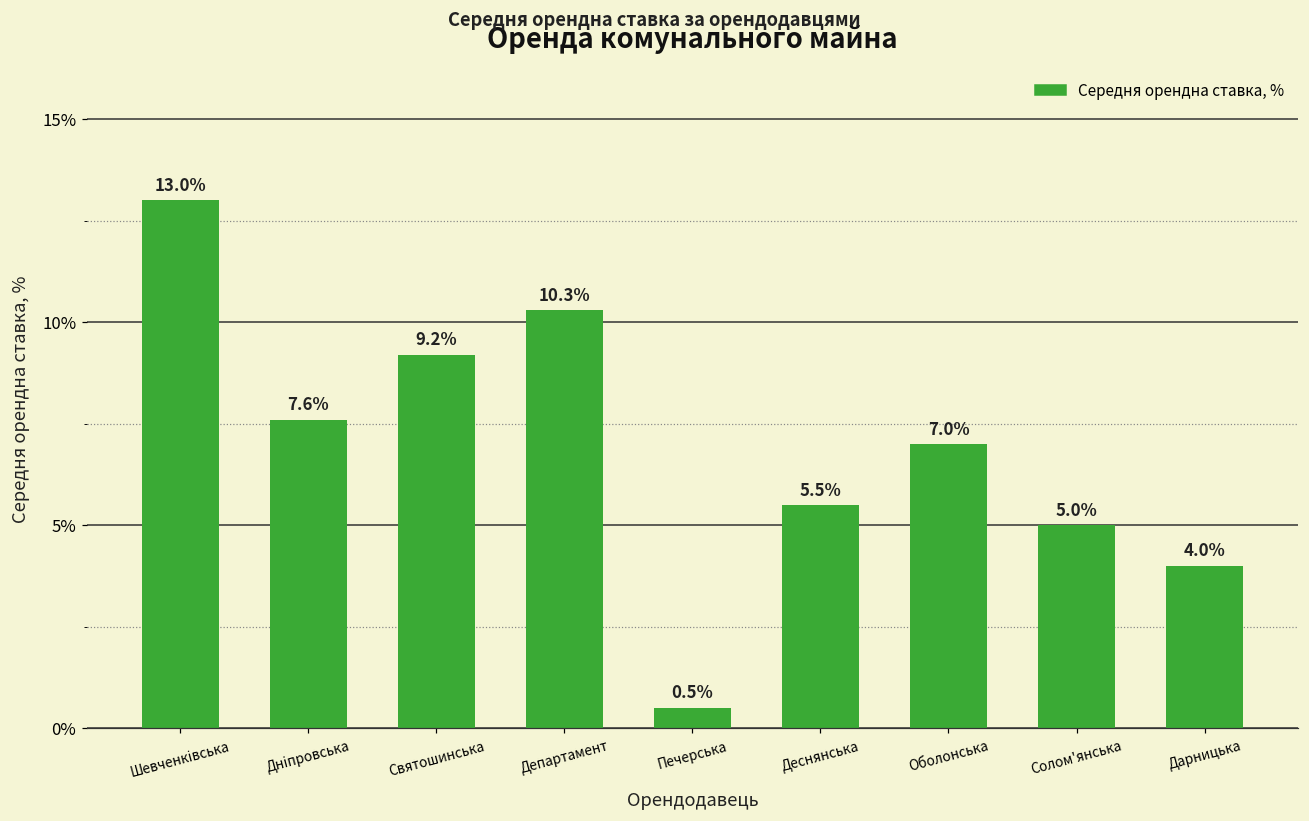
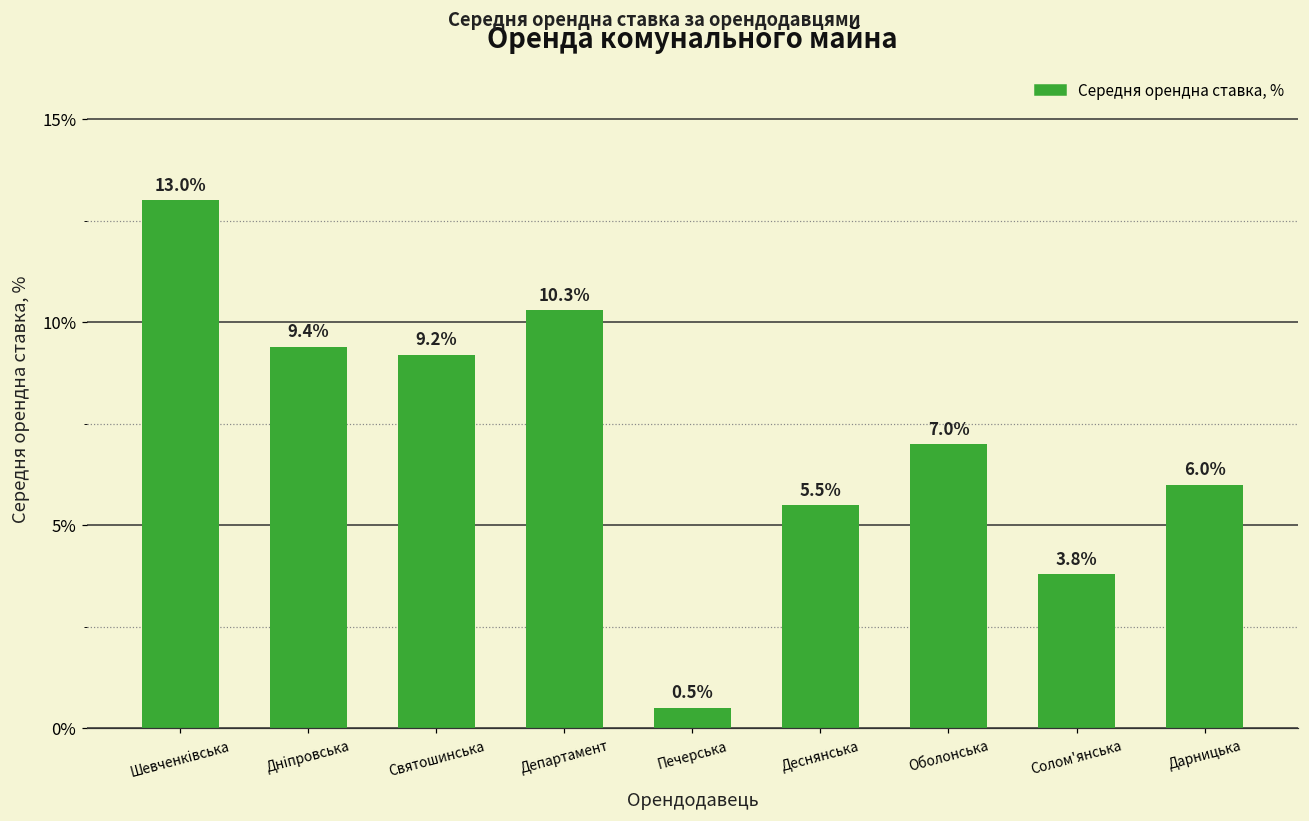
Дніпровська: 7.6% -> 9.4%
Солом'янська: 5.0% -> 3.8%
Дарницька: 4.0% -> 6.0%
